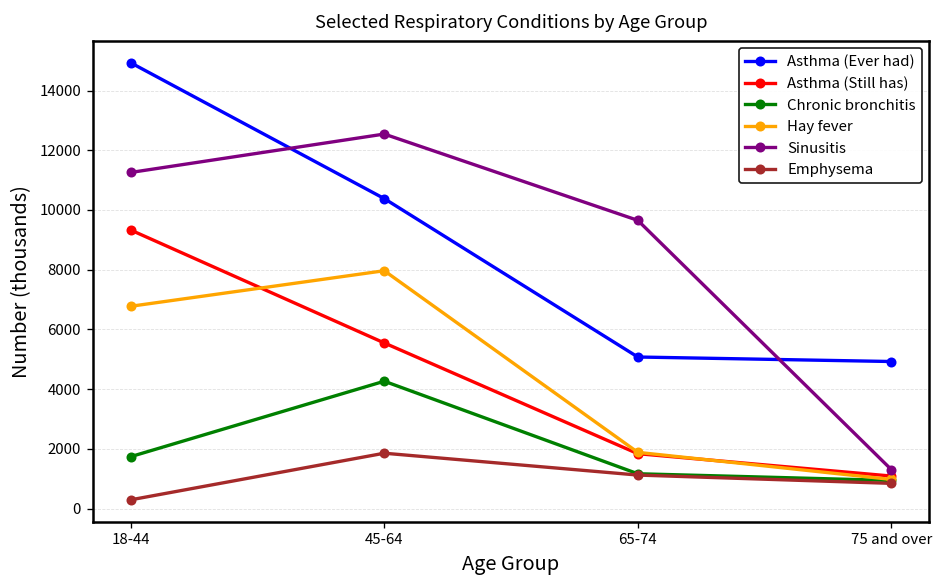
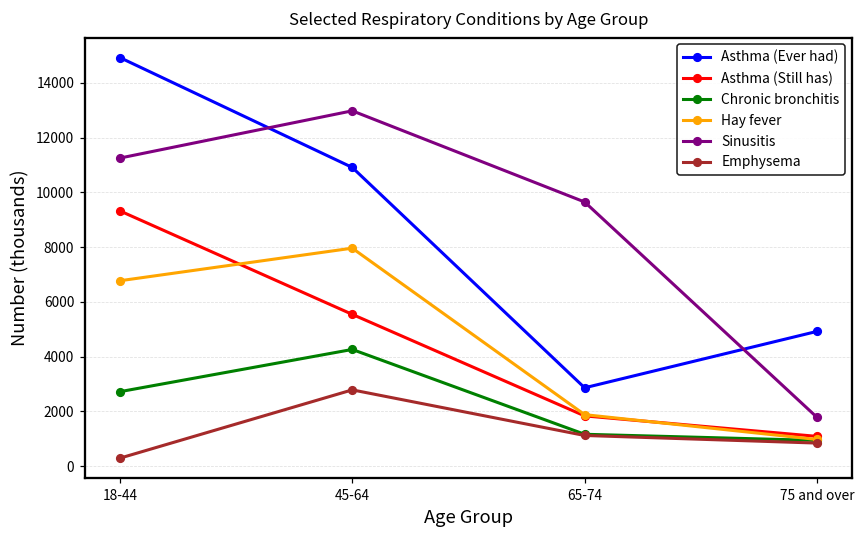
Chronic bronchitis, 18-44: 1700 -> 2700
Asthma (Ever had), 45-64: 10400 -> 10900
Sinusitis, 45-64: 12500 -> 13000
Emphysema, 45-64: 1900 -> 2800
Asthma (Ever had), 65-74: 5100 -> 2900
Sinusitis, 75 and over: 1300 -> 1800
